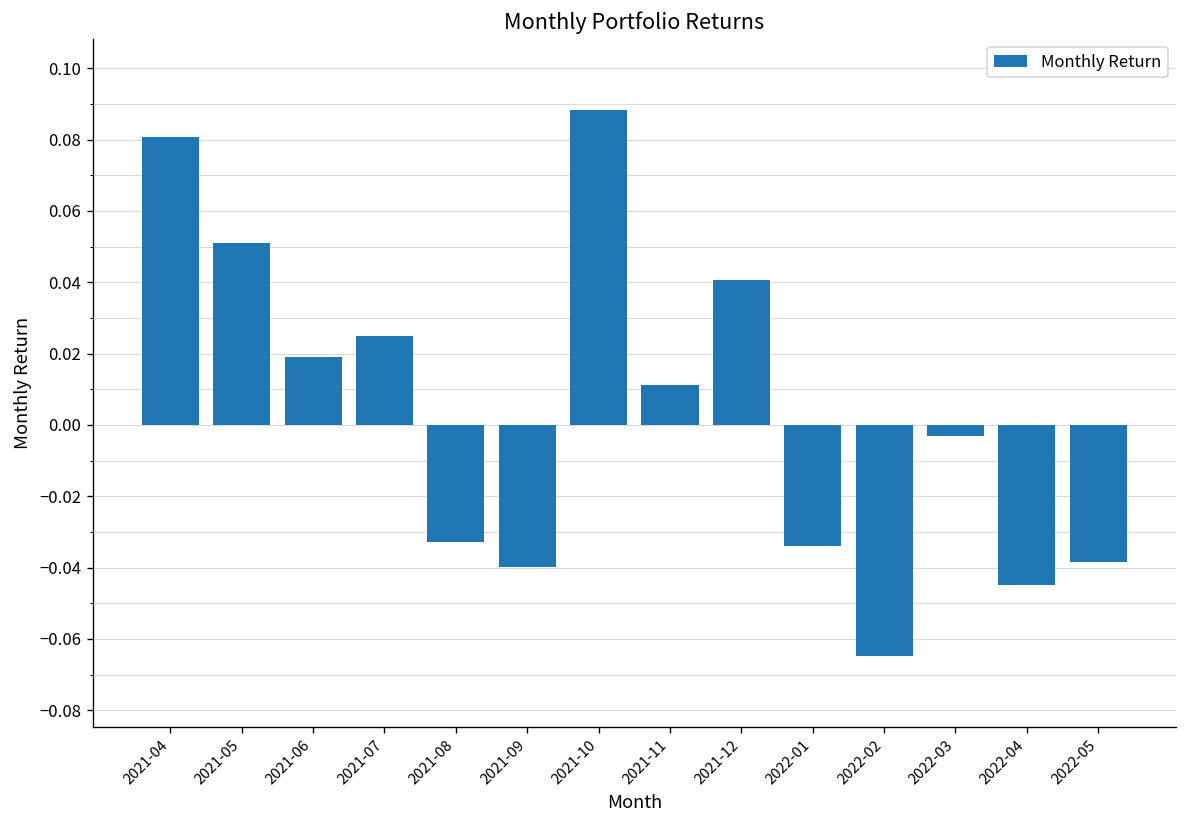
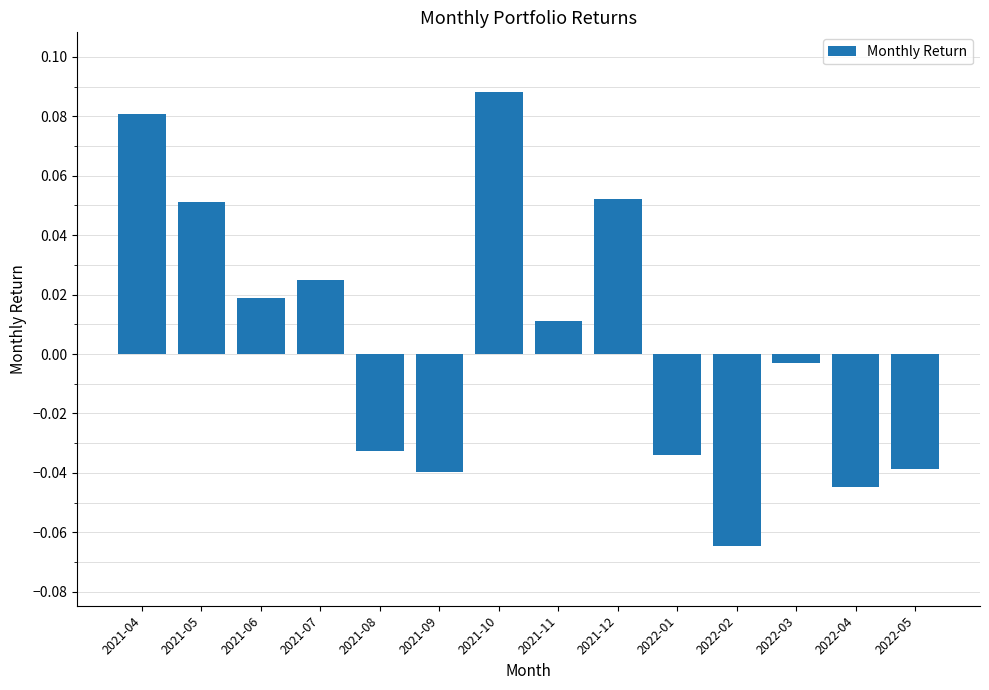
2021-12: 0.041 -> 0.052
